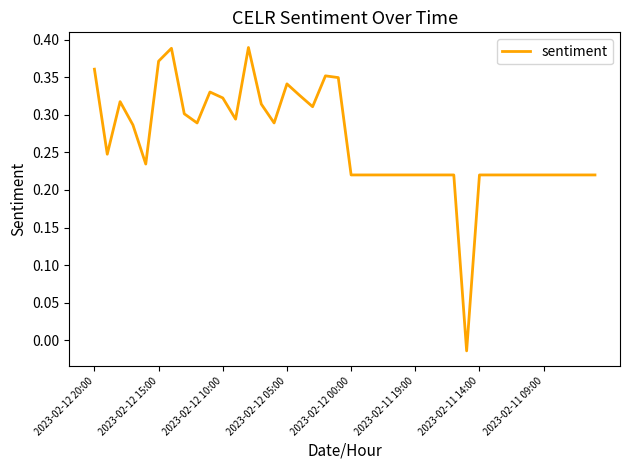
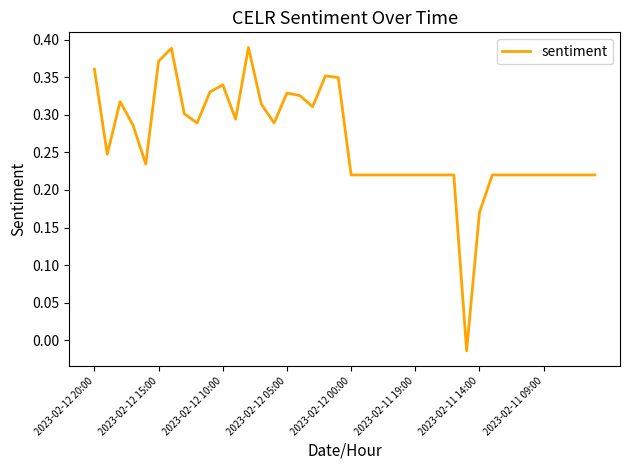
2023-02-12 10:00: 0.32 -> 0.34
2023-02-12 05:00: 0.34 -> 0.33
2023-02-11 14:00: 0.22 -> 0.17
